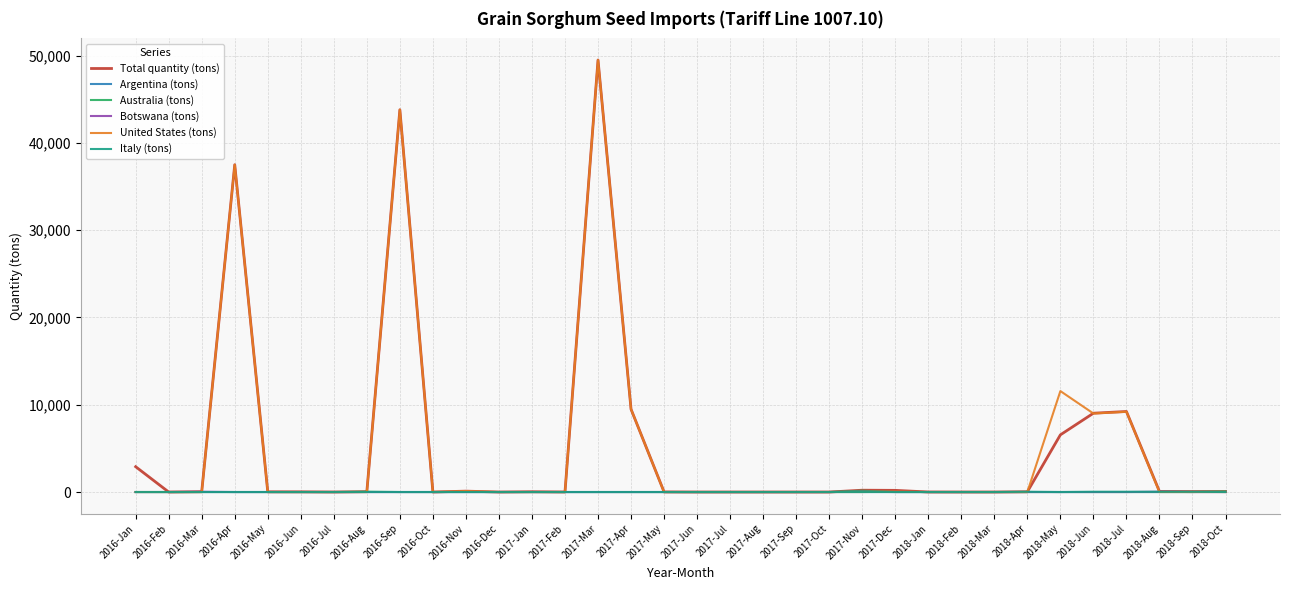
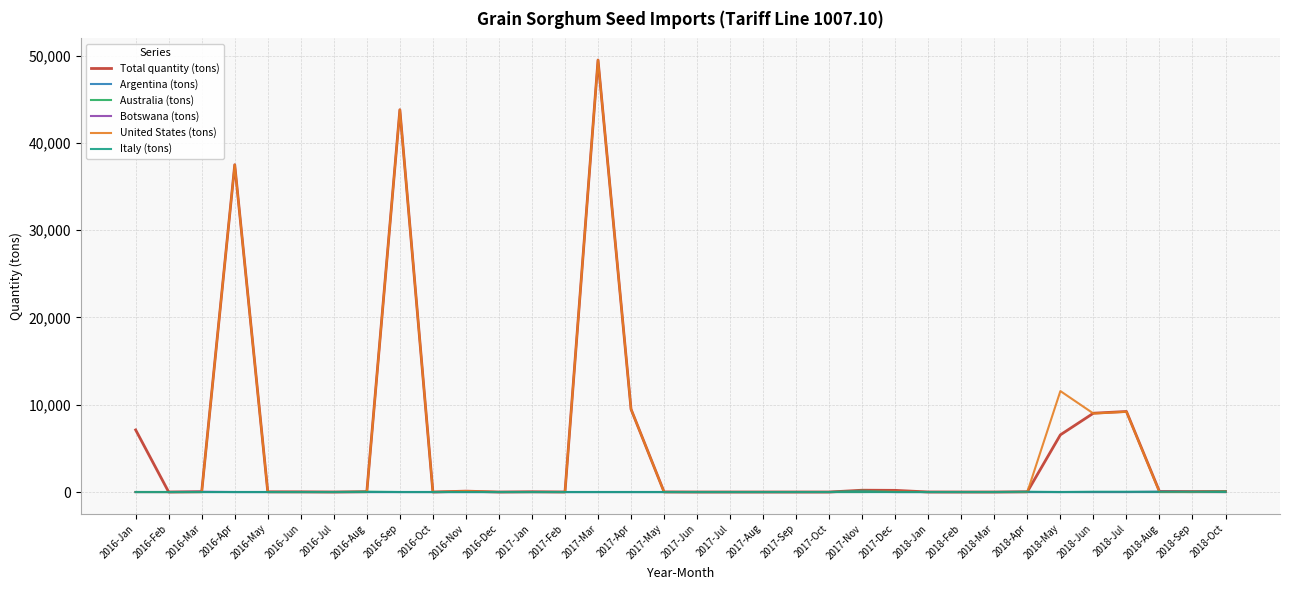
Total quantity (tons), 2016-Jan: 3,000 -> 7,000
